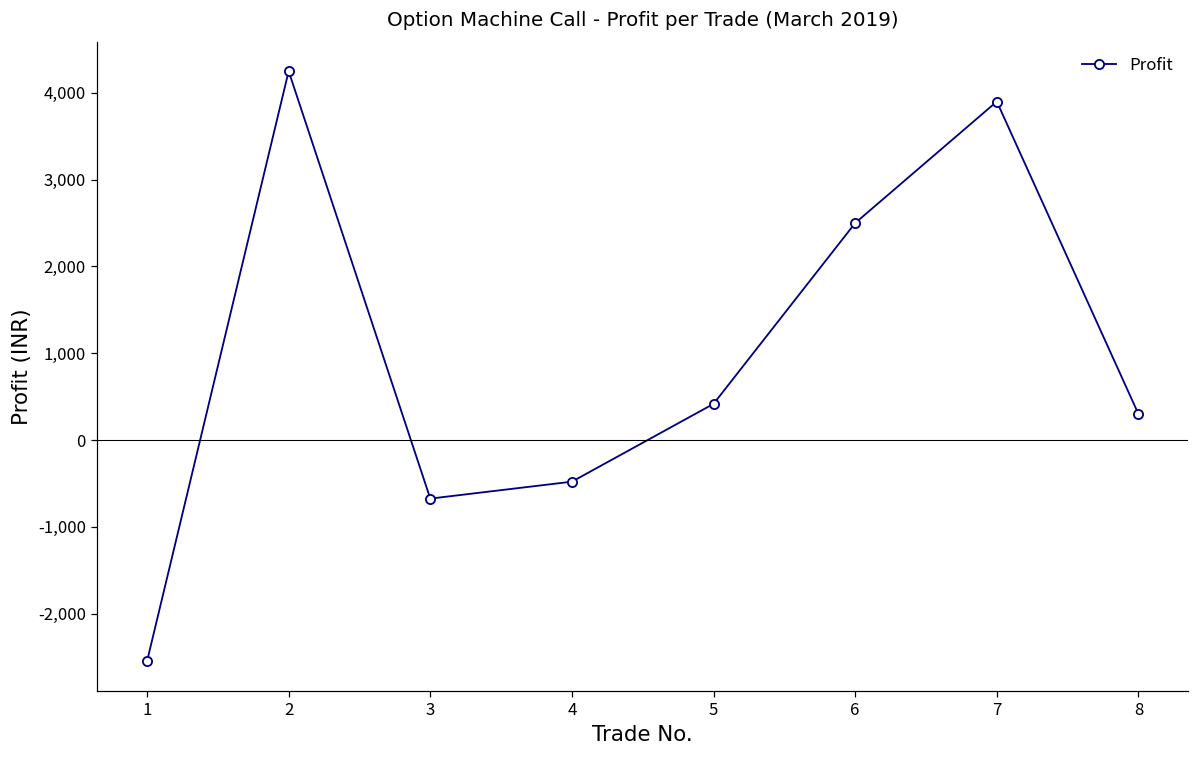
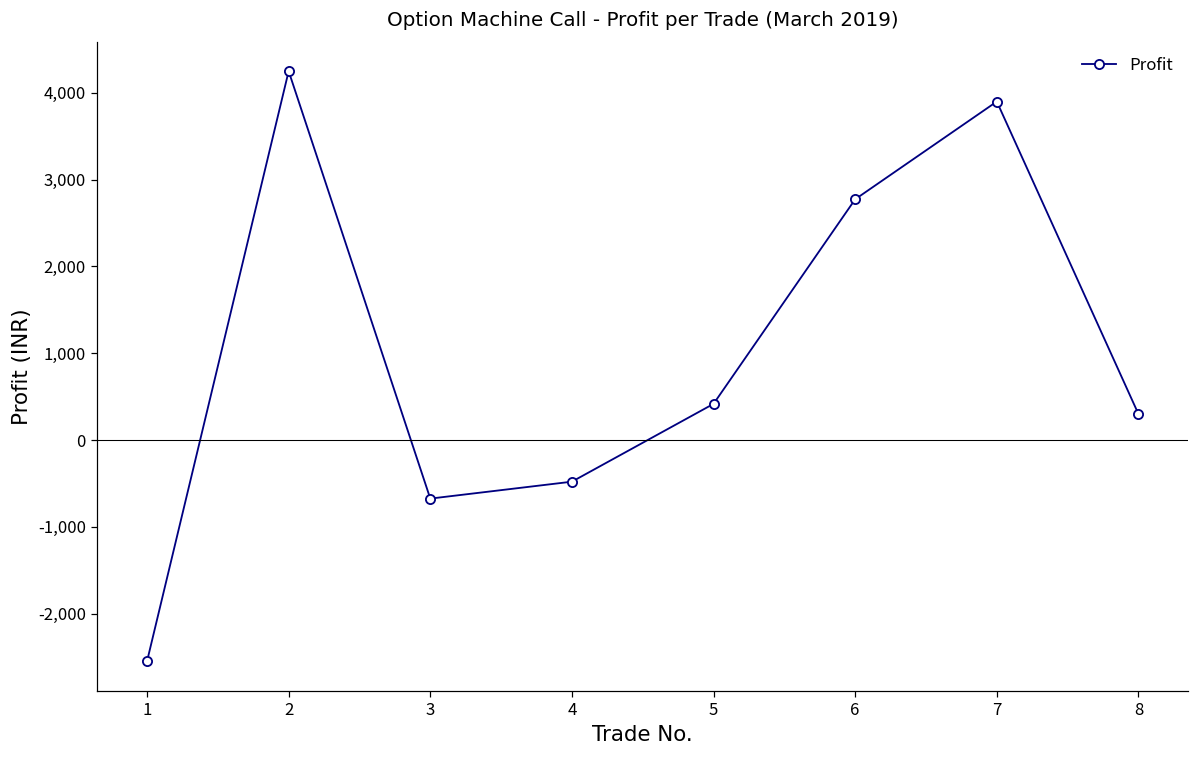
6: 2,500 -> 2,800
